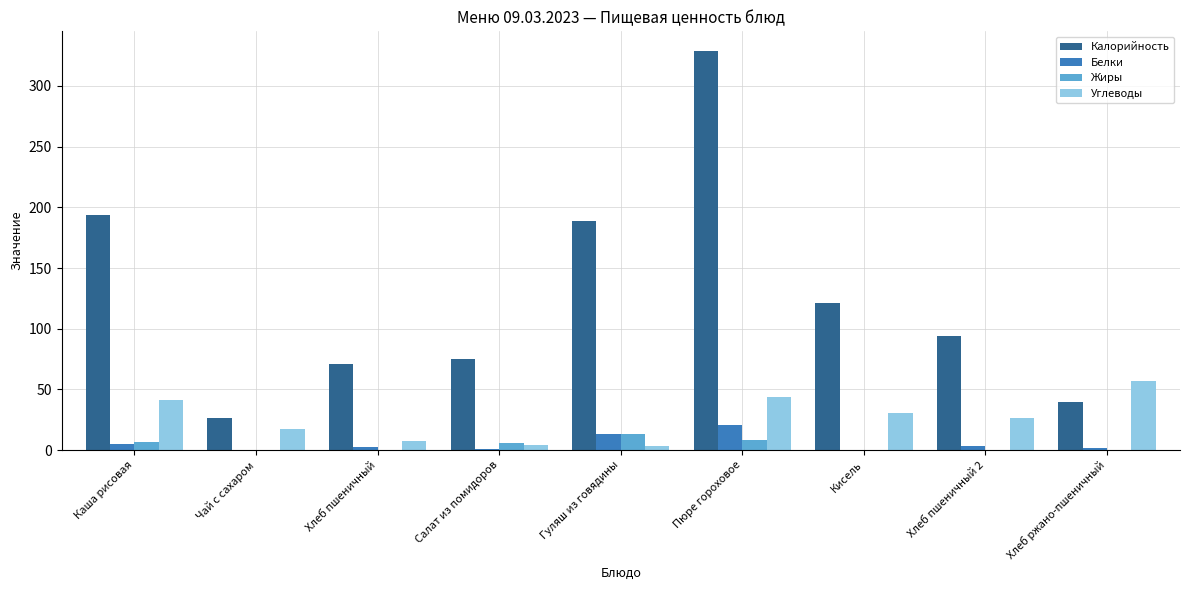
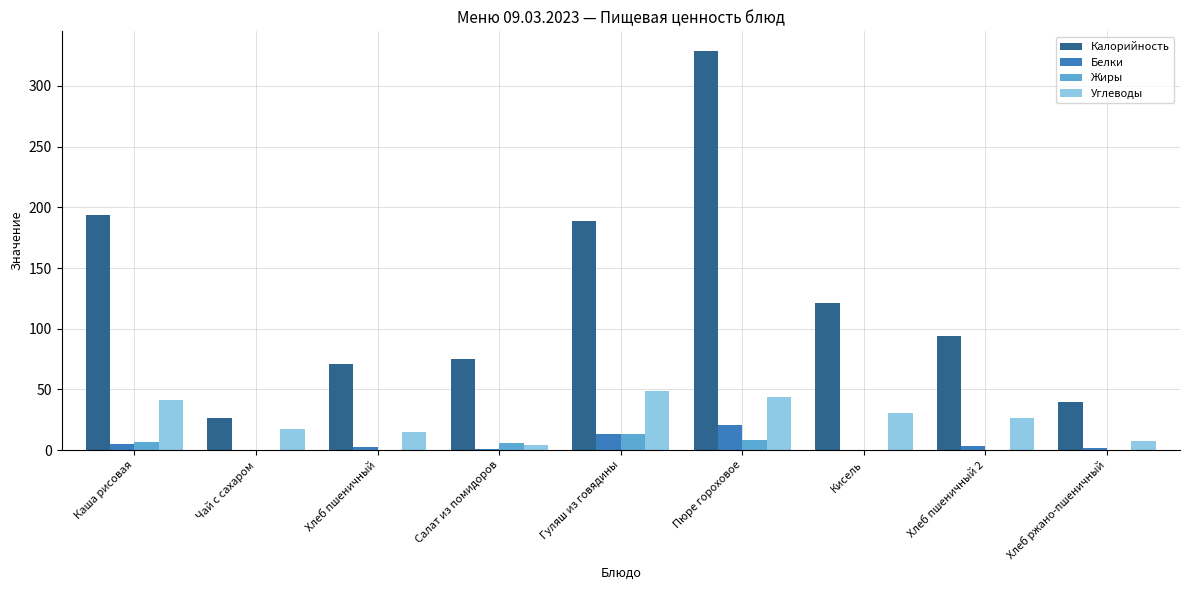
Углеводы, Хлеб пшеничный: 7 -> 14
Углеводы, Гуляш из говядины: 3 -> 49
Углеводы, Хлеб ржано-пшеничный: 57 -> 8
